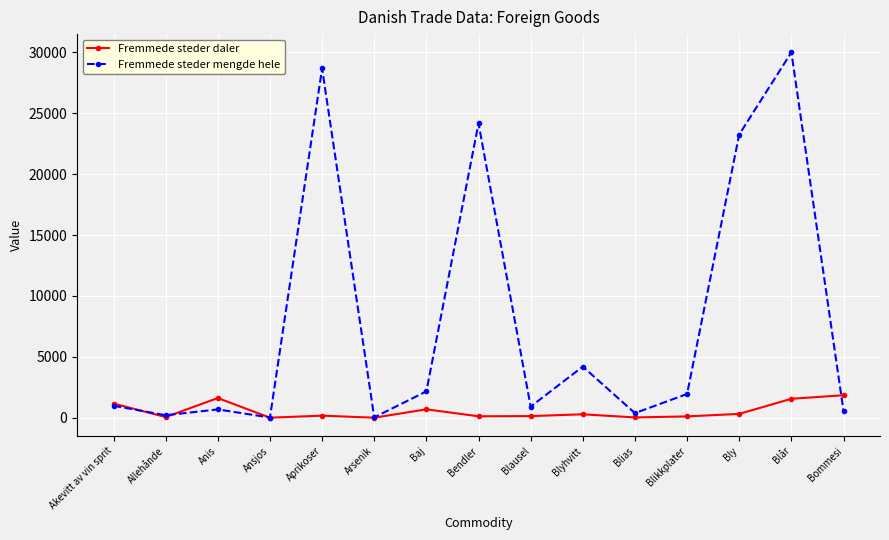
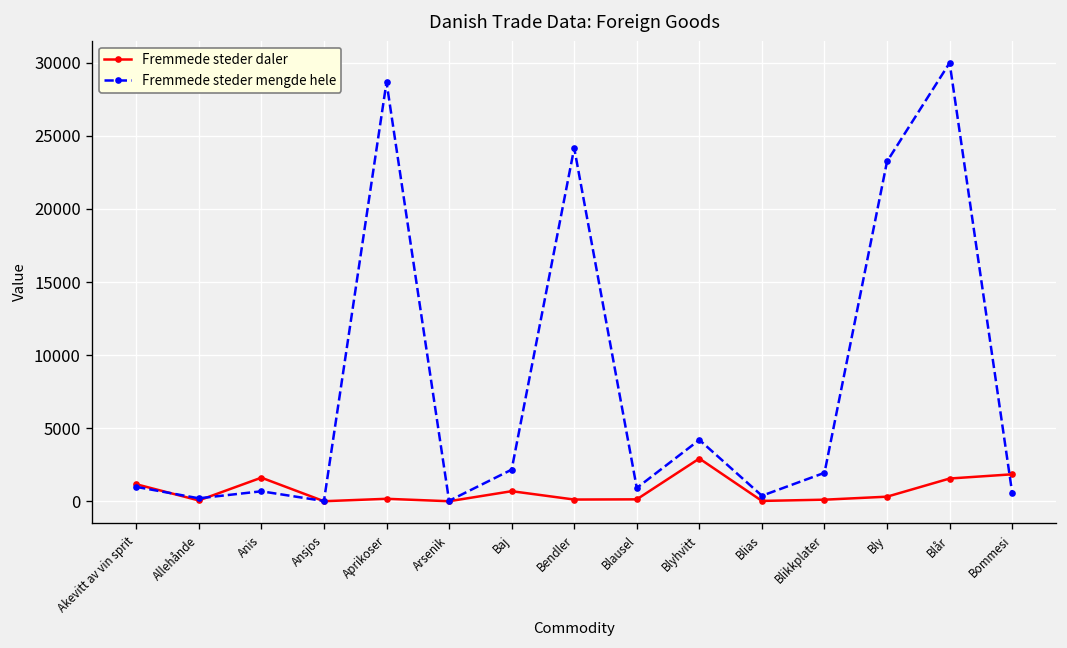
Fremmede steder daler, Blyhvitt: 300 -> 2900
